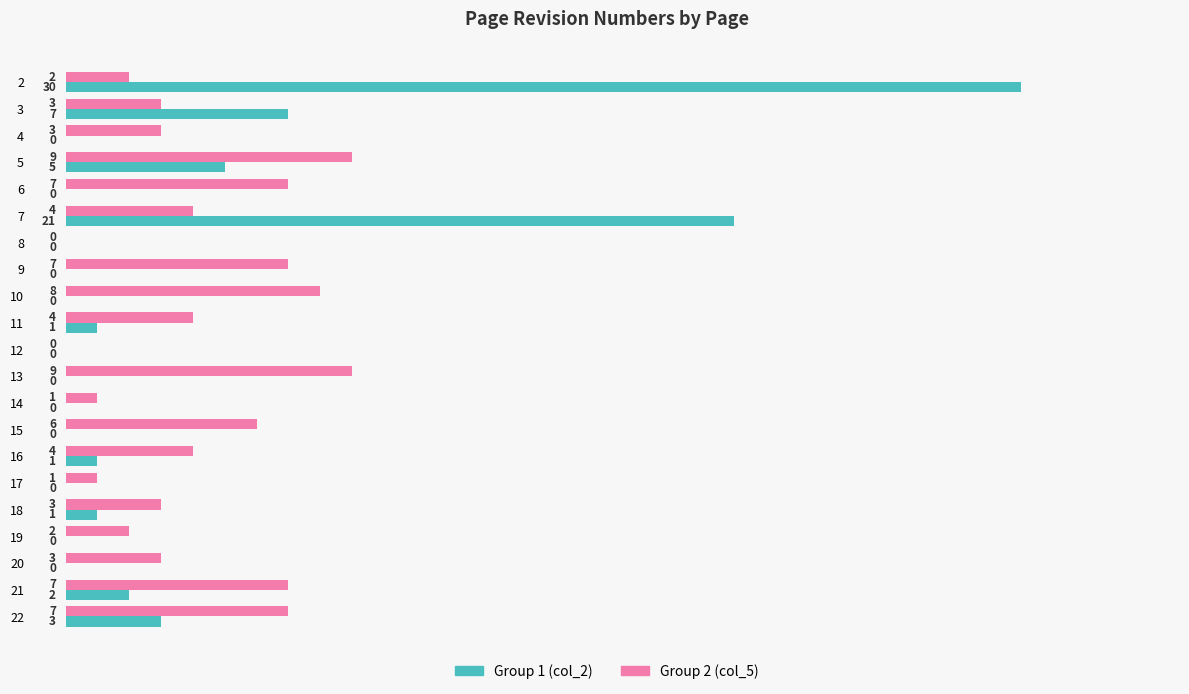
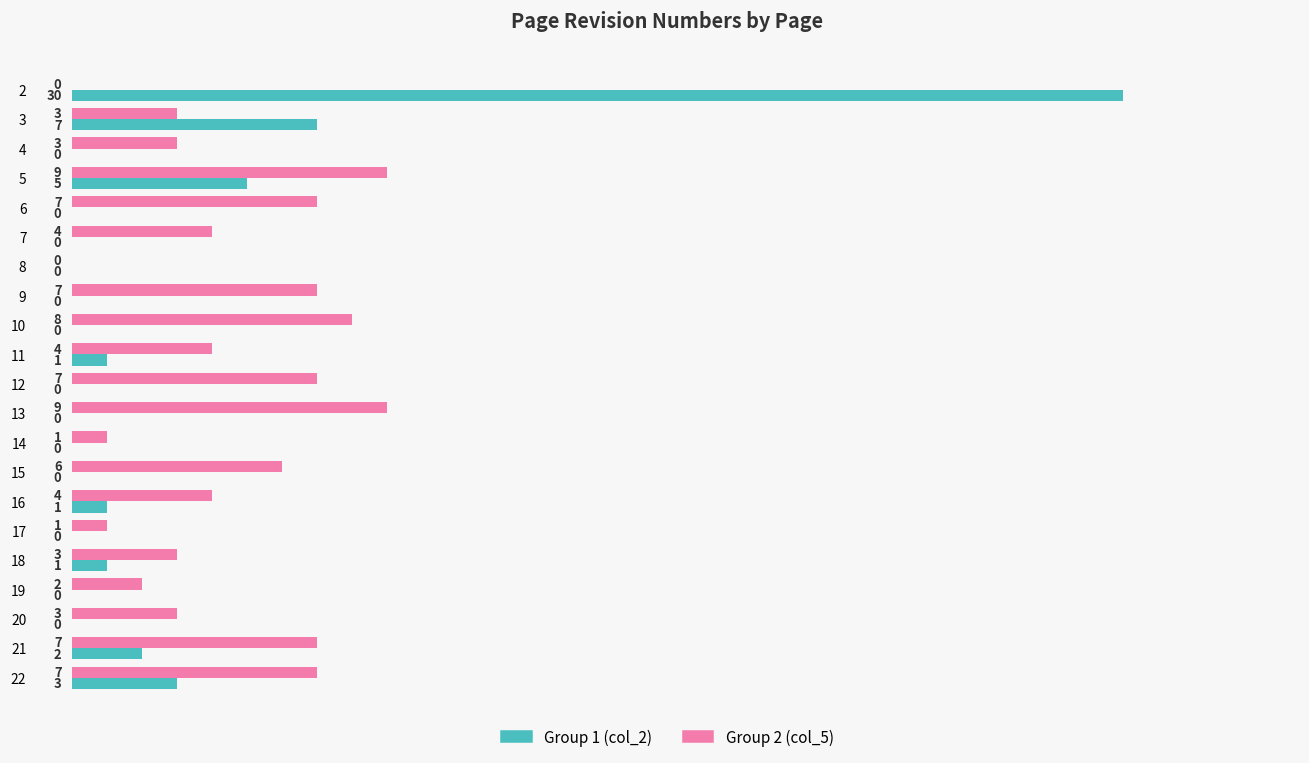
Group 2 (col_5), 2: 2 -> 0
Group 1 (col_2), 7: 21 -> 0
Group 2 (col_5), 12: 0 -> 7
